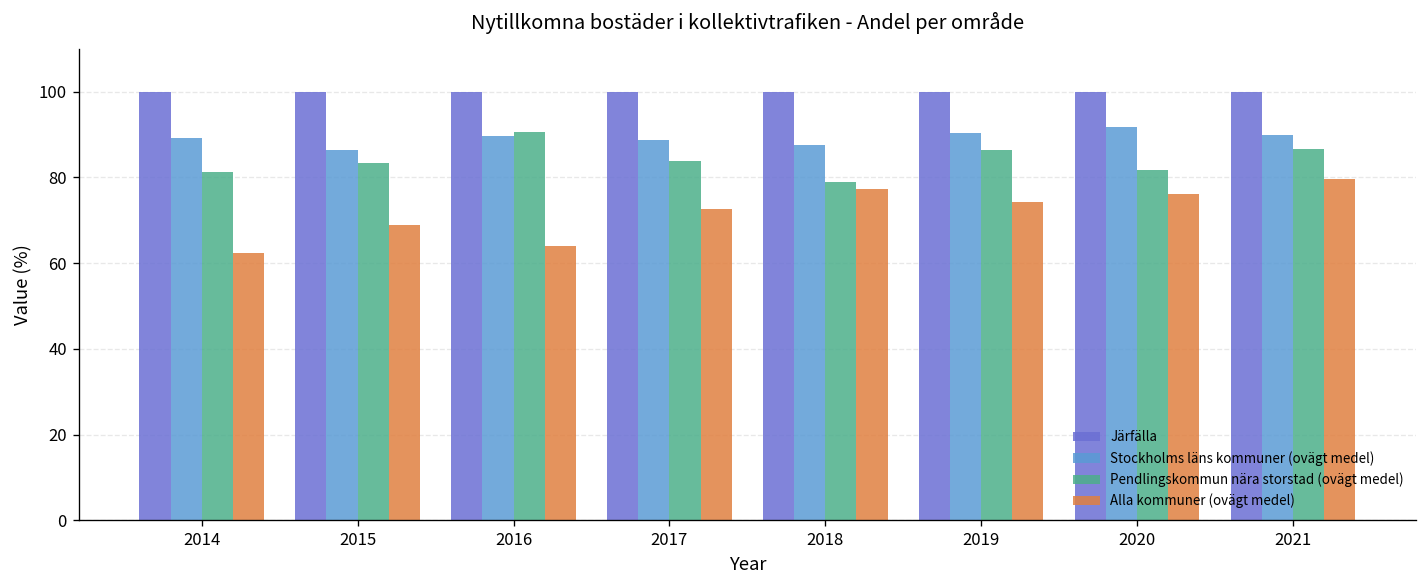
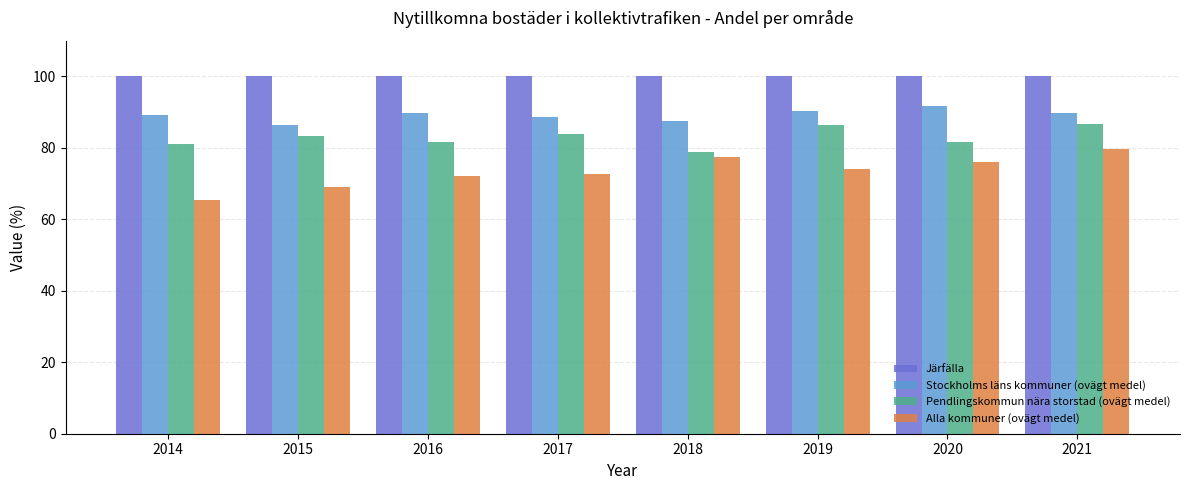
Alla kommuner (ovägt medel), 2014: 62 -> 65
Pendlingskommun nära storstad (ovägt medel), 2016: 91 -> 82
Alla kommuner (ovägt medel), 2016: 64 -> 72
